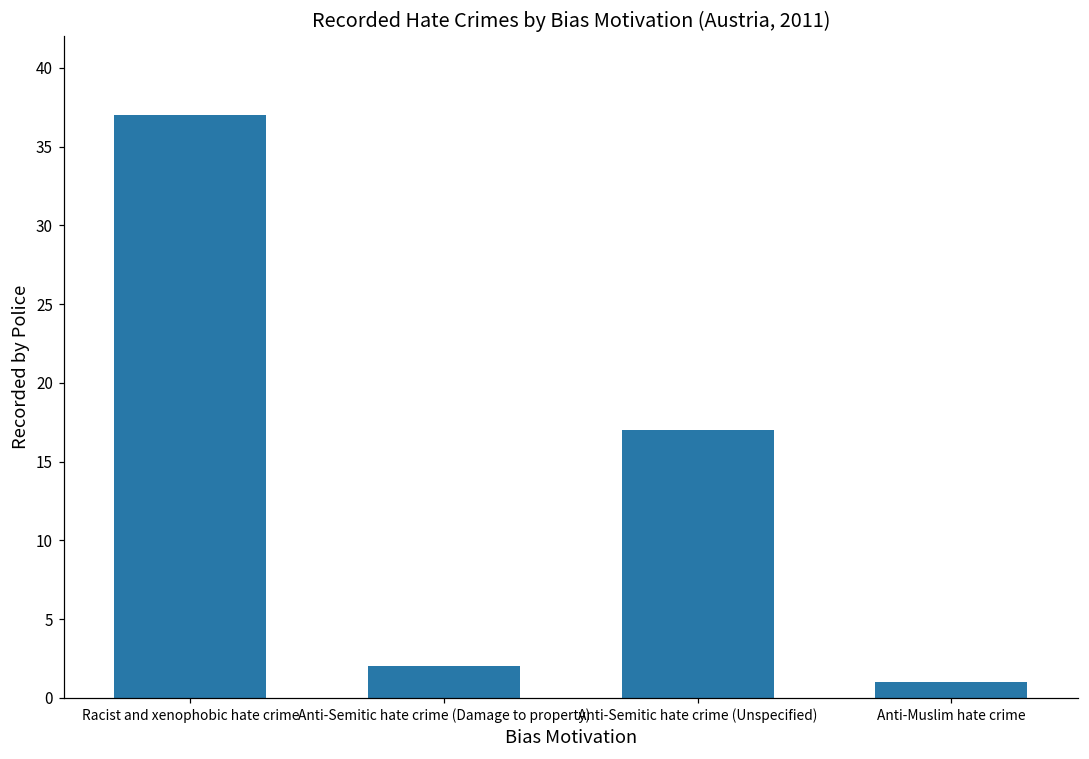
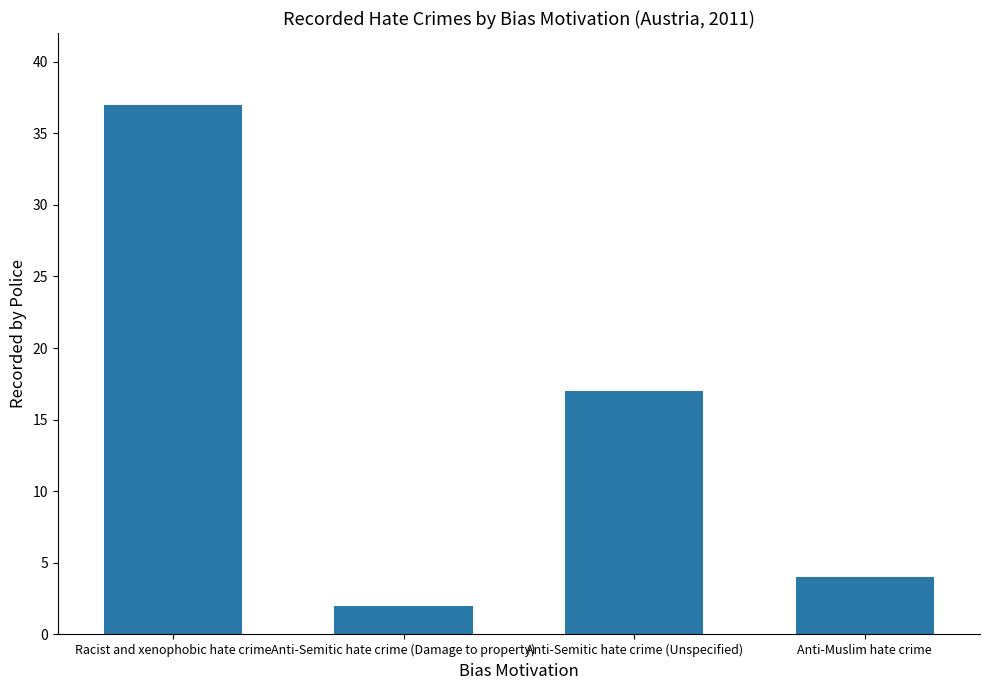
Anti-Muslim hate crime: 1 -> 4
